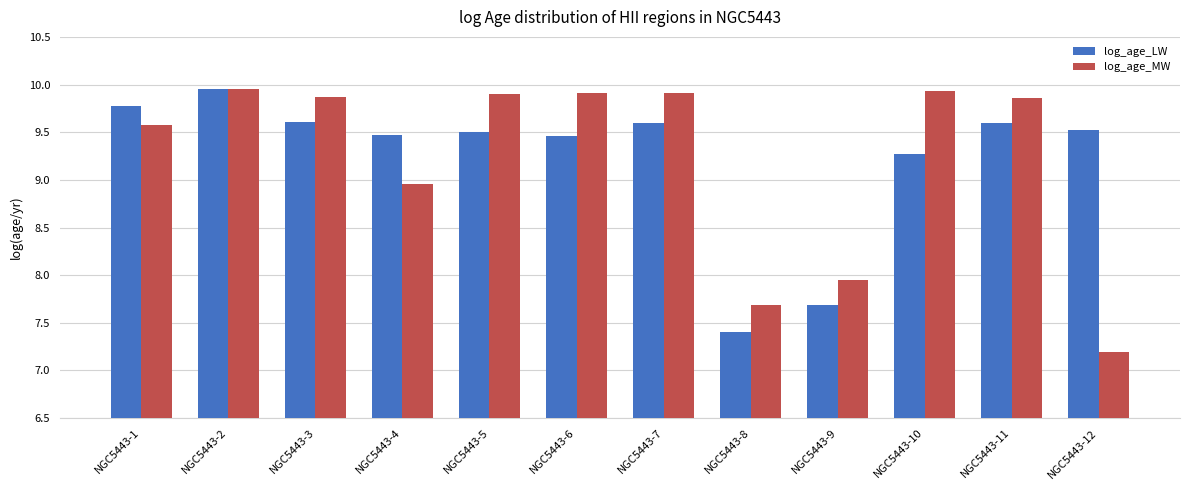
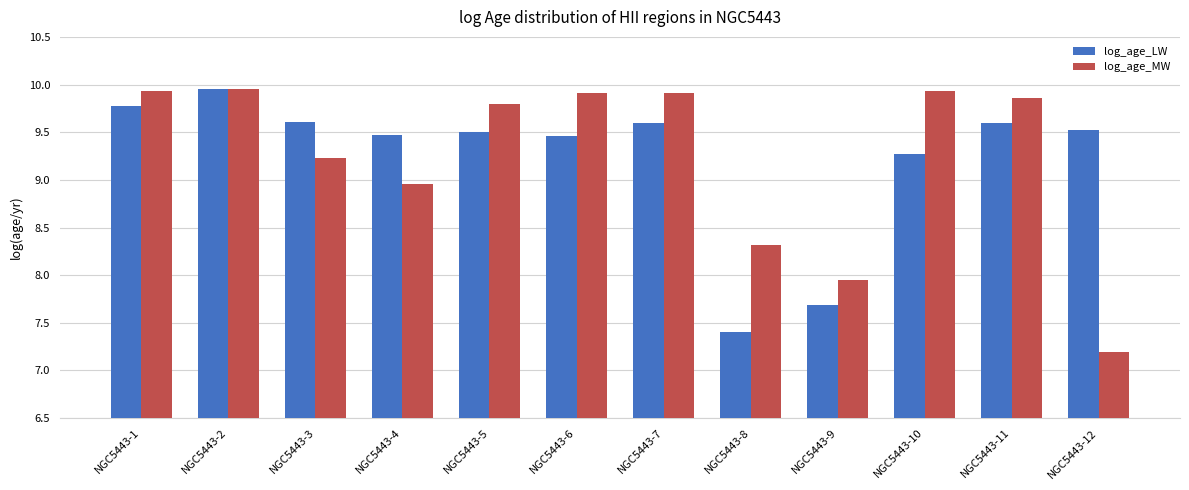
log_age_MW, NGC5443-1: 9.6 -> 9.9
log_age_MW, NGC5443-3: 9.9 -> 9.2
log_age_MW, NGC5443-5: 9.9 -> 9.8
log_age_MW, NGC5443-8: 7.7 -> 8.3
